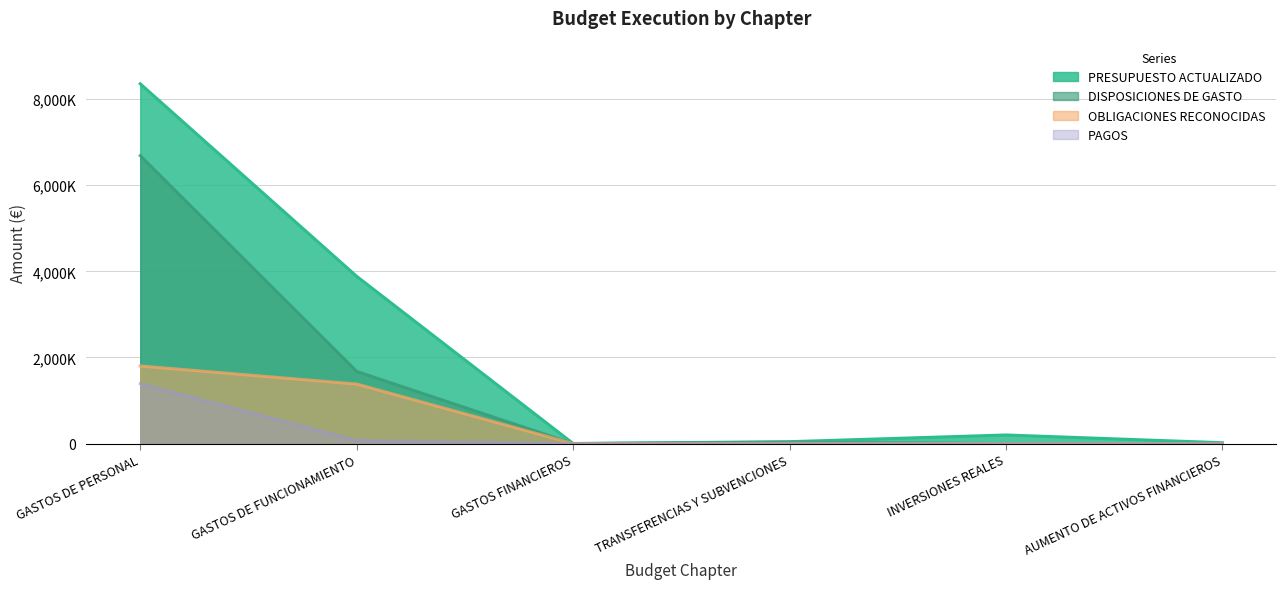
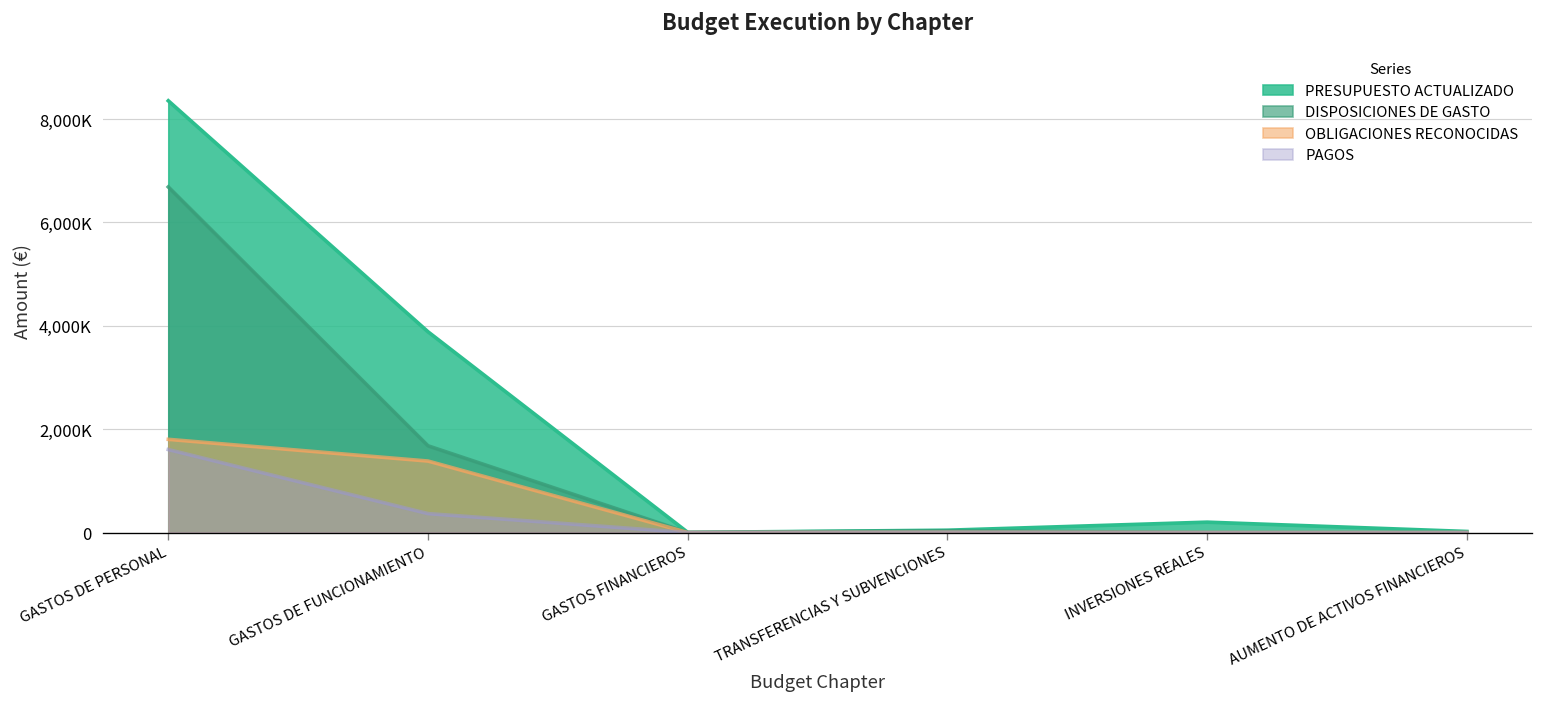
PAGOS, GASTOS DE PERSONAL: 1,400,000 -> 1,600,000
PAGOS, GASTOS DE FUNCIONAMIENTO: 100,000 -> 400,000
